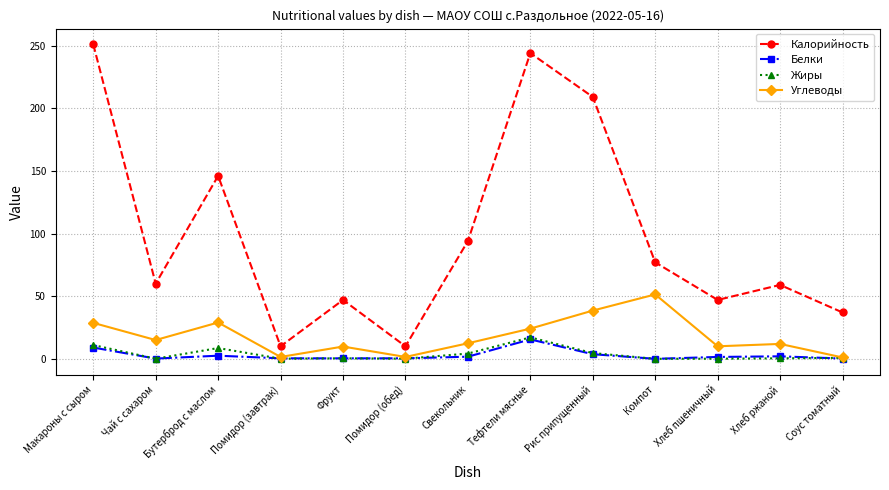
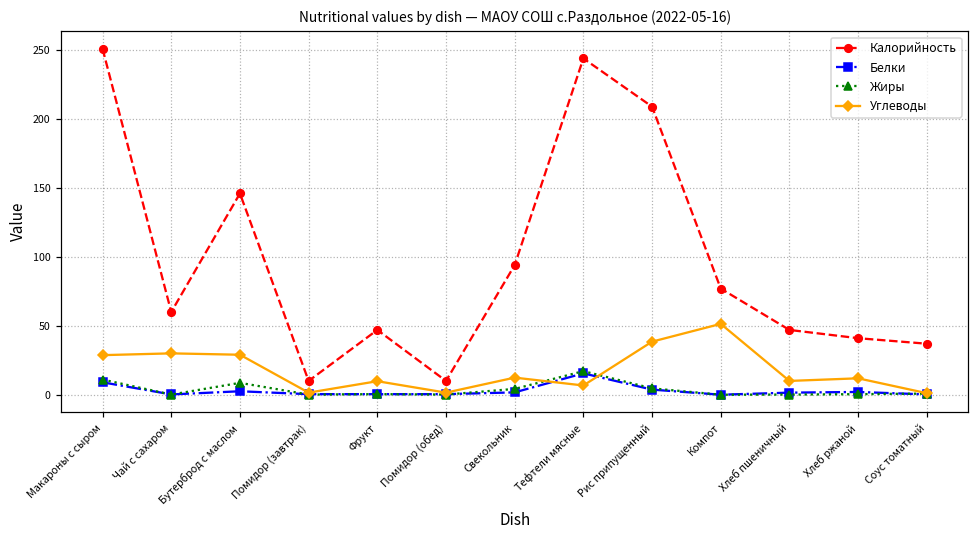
Углеводы, Чай с сахаром: 15 -> 30
Углеводы, Тефтели мясные: 24 -> 7
Калорийность, Хлеб ржаной: 59 -> 41
